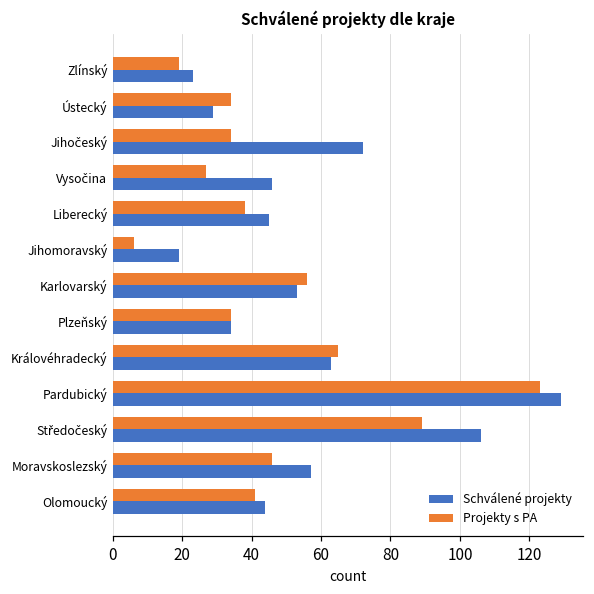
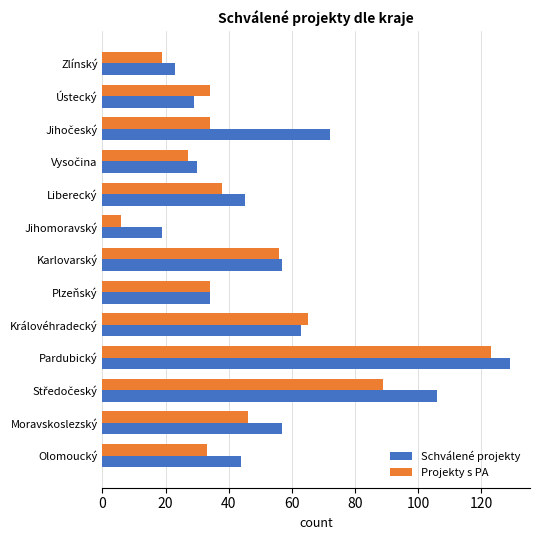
Schválené projekty, Vysočina: 46 -> 30
Schválené projekty, Karlovarský: 53 -> 57
Projekty s PA, Olomoucký: 41 -> 33
